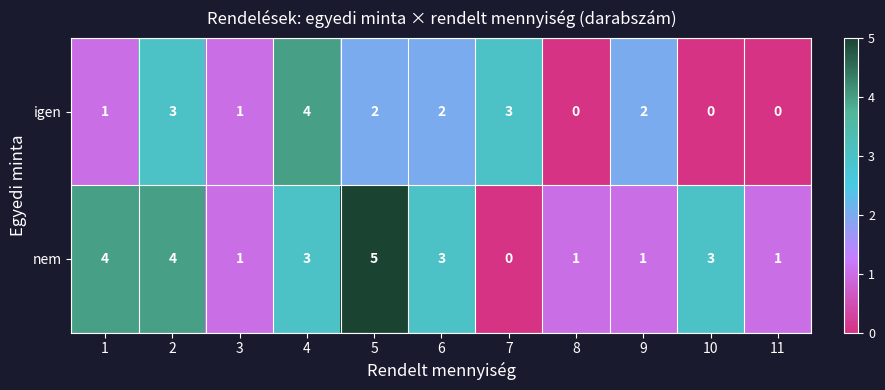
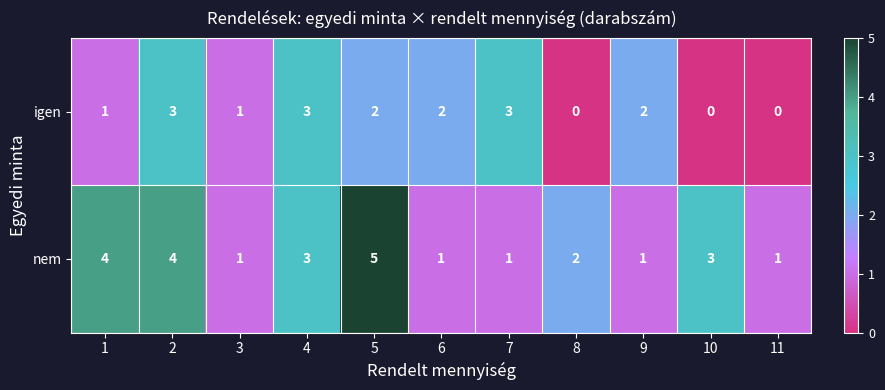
igen, 4: 4 -> 3
nem, 6: 3 -> 1
nem, 7: 0 -> 1
nem, 8: 1 -> 2
